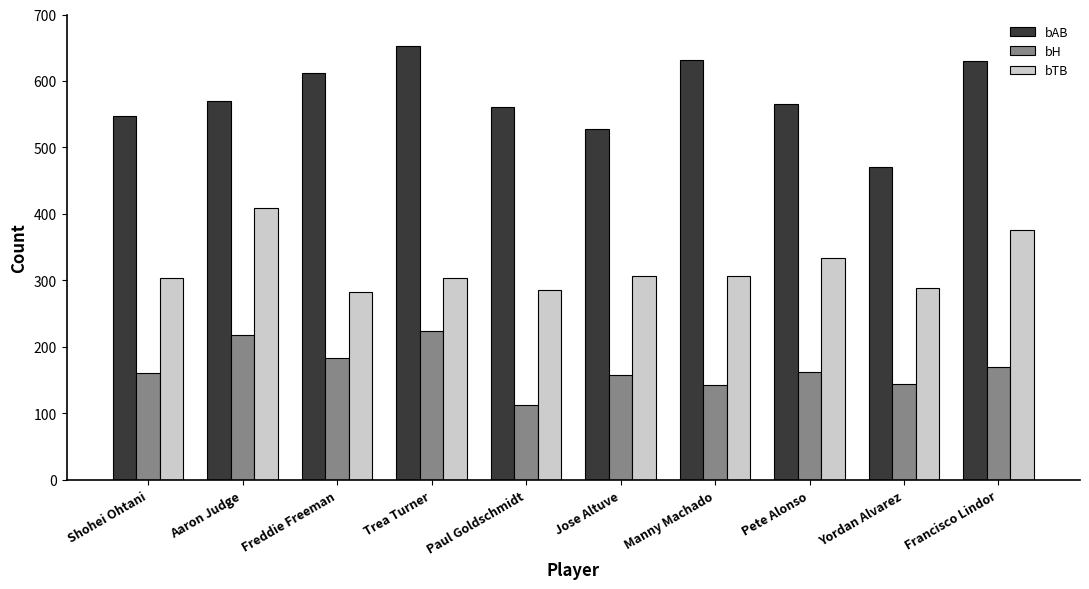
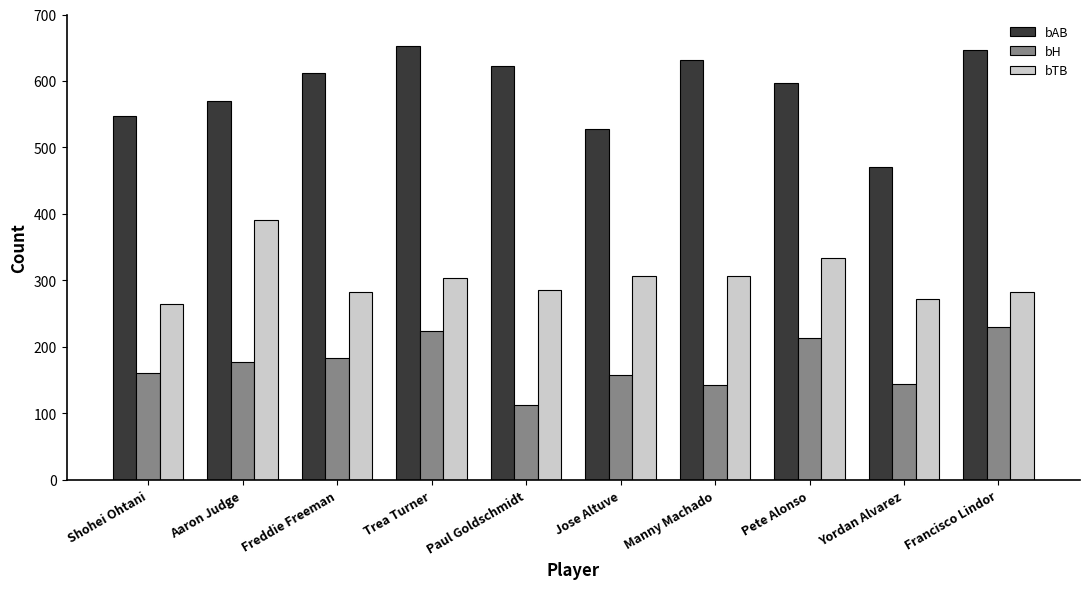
bTB, Shohei Ohtani: 300 -> 270
bH, Aaron Judge: 220 -> 180
bTB, Aaron Judge: 410 -> 390
bAB, Paul Goldschmidt: 560 -> 620
bAB, Pete Alonso: 570 -> 600
bH, Pete Alonso: 160 -> 210
bTB, Yordan Alvarez: 290 -> 270
bAB, Francisco Lindor: 630 -> 650
bH, Francisco Lindor: 170 -> 230
bTB, Francisco Lindor: 380 -> 280
